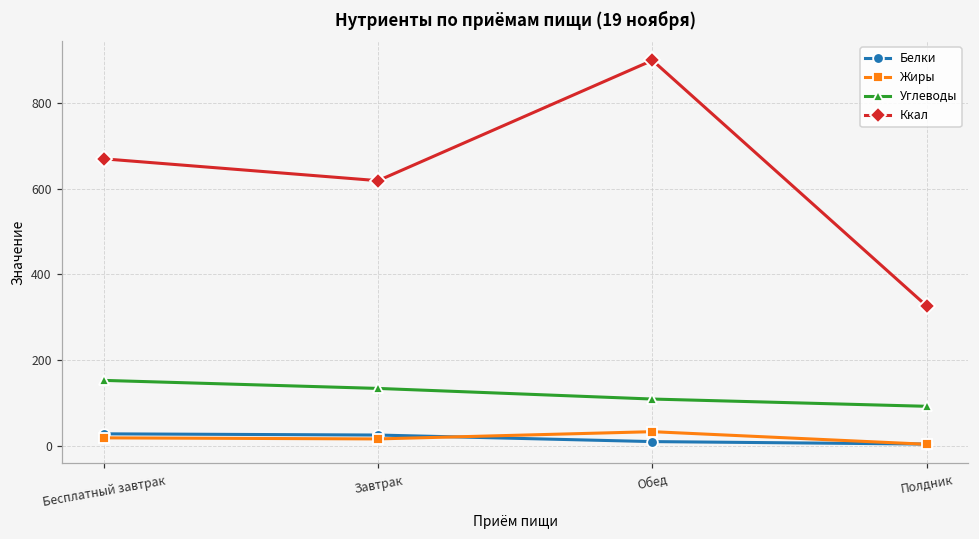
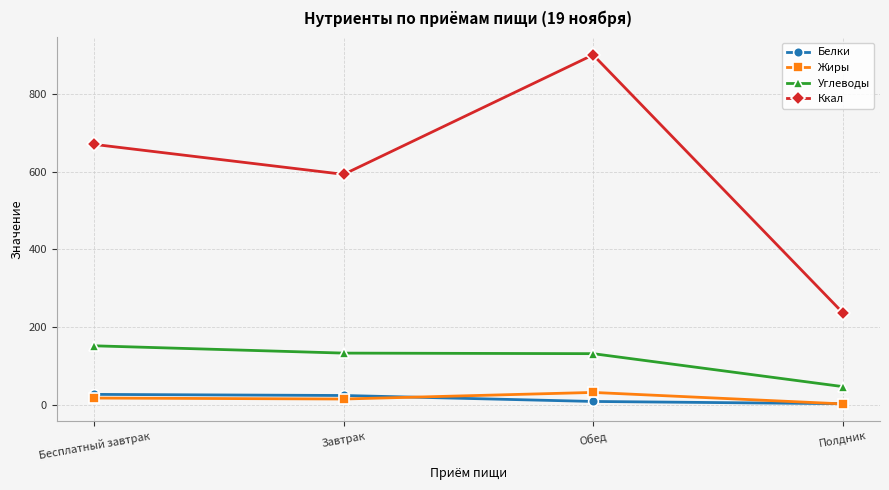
Ккал, Завтрак: 620 -> 590
Углеводы, Обед: 110 -> 130
Углеводы, Полдник: 90 -> 50
Ккал, Полдник: 330 -> 240
